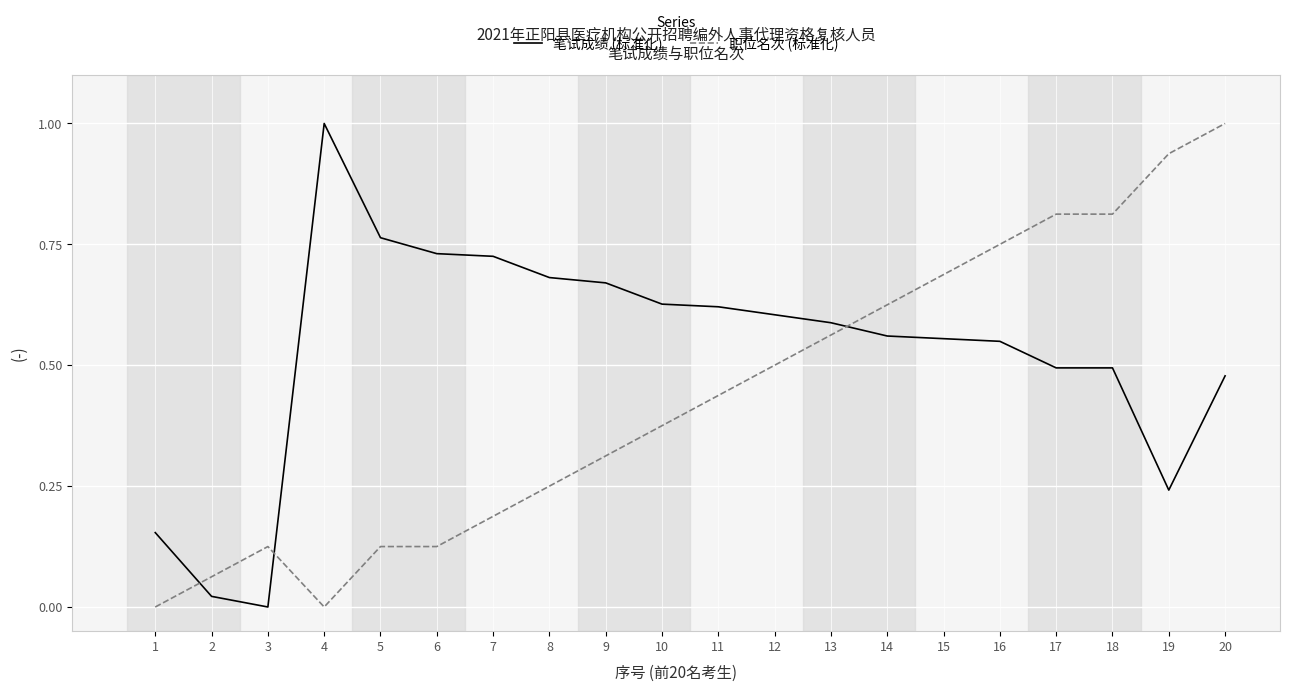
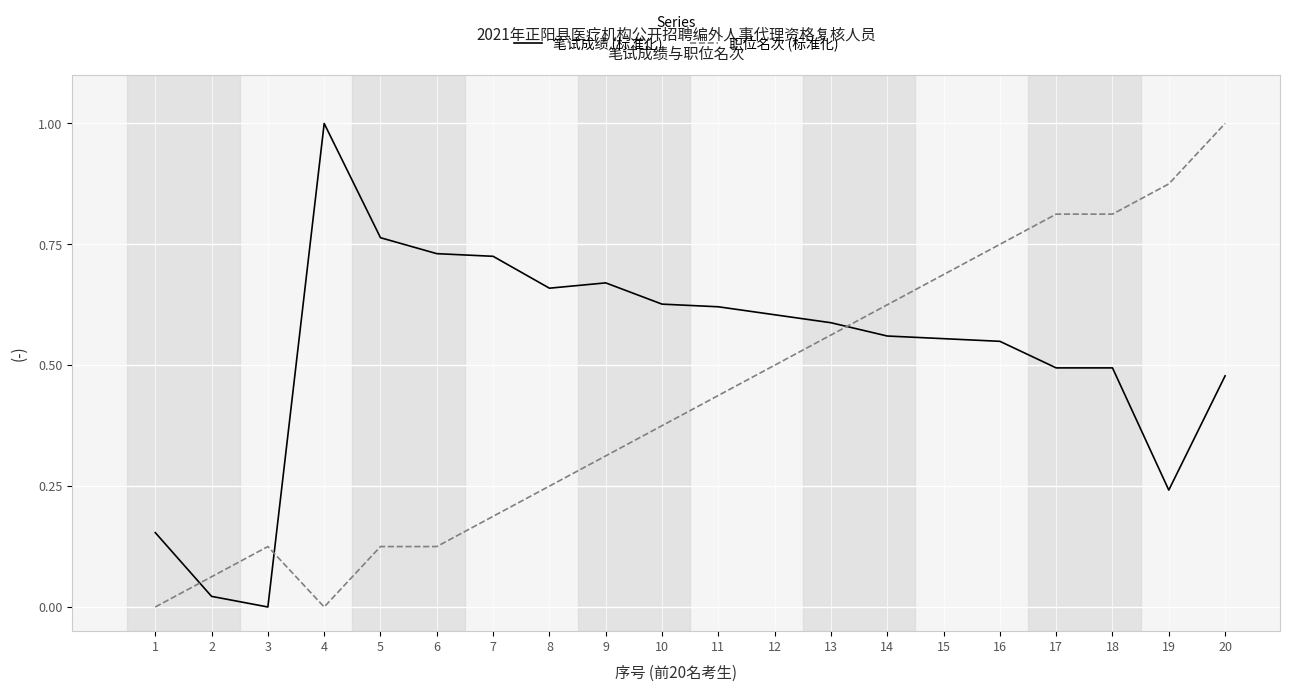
笔试成绩 (标准化), 8: 0.68 -> 0.66
职位名次 (标准化), 19: 0.94 -> 0.88
